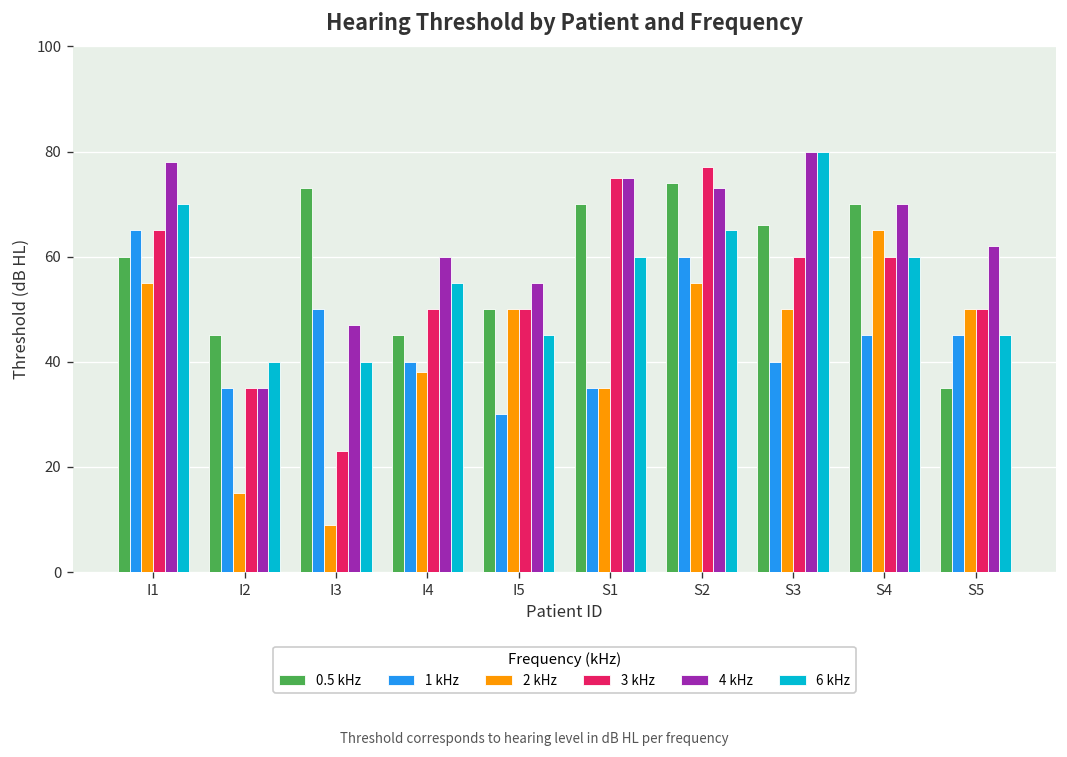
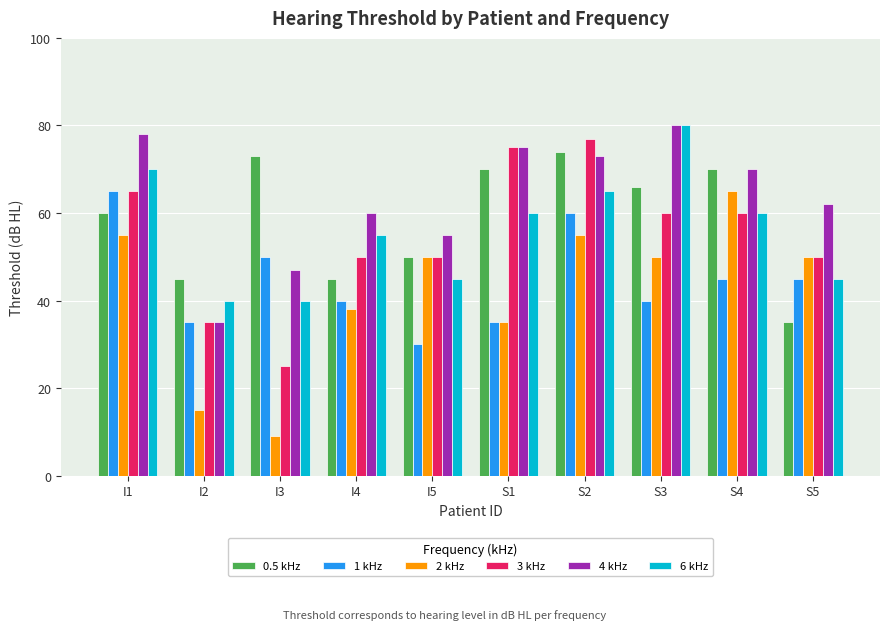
3 kHz, I3: 23 -> 25
